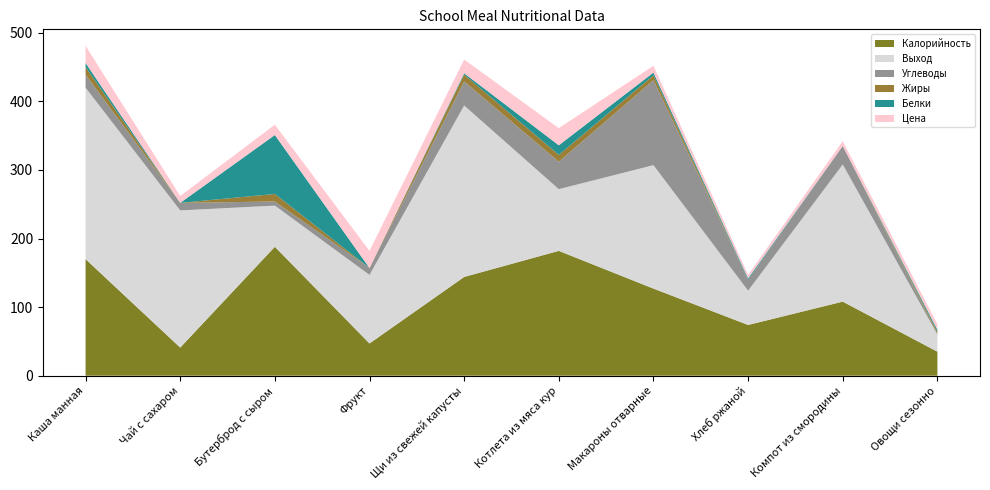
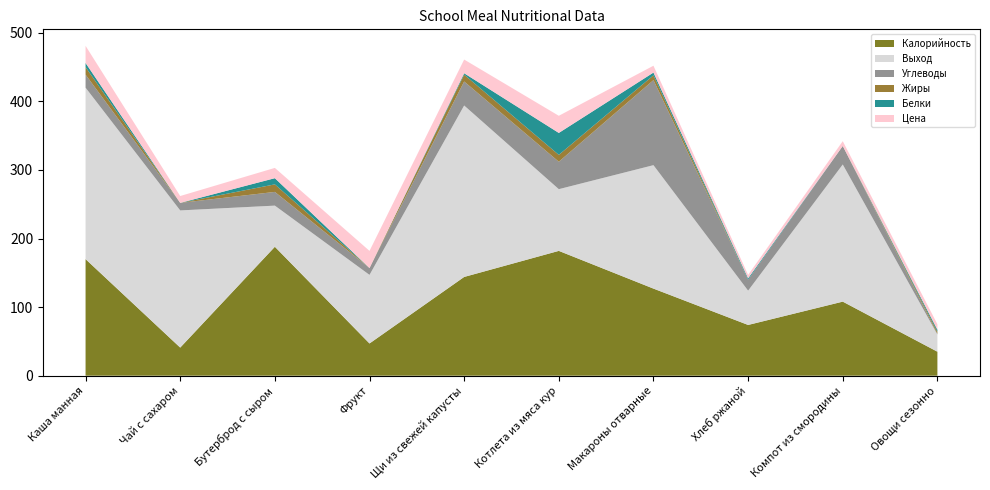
Углеводы, Бутерброд с сыром: 10 -> 20
Белки, Бутерброд с сыром: 90 -> 10
Белки, Котлета из мяса кур: 10 -> 30
